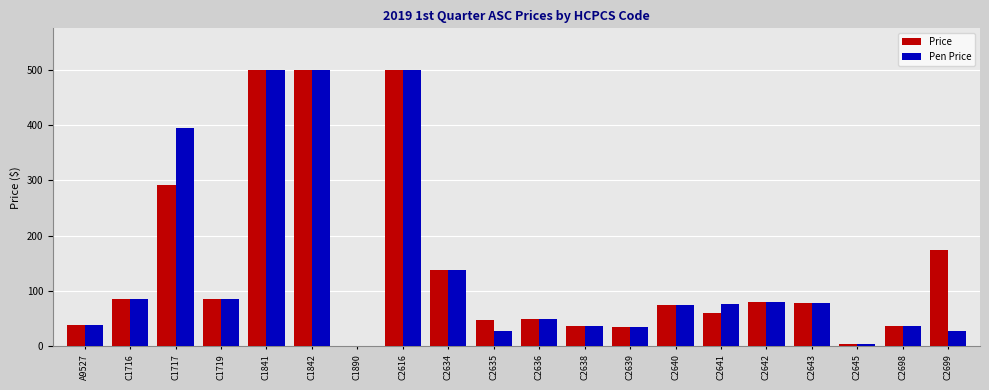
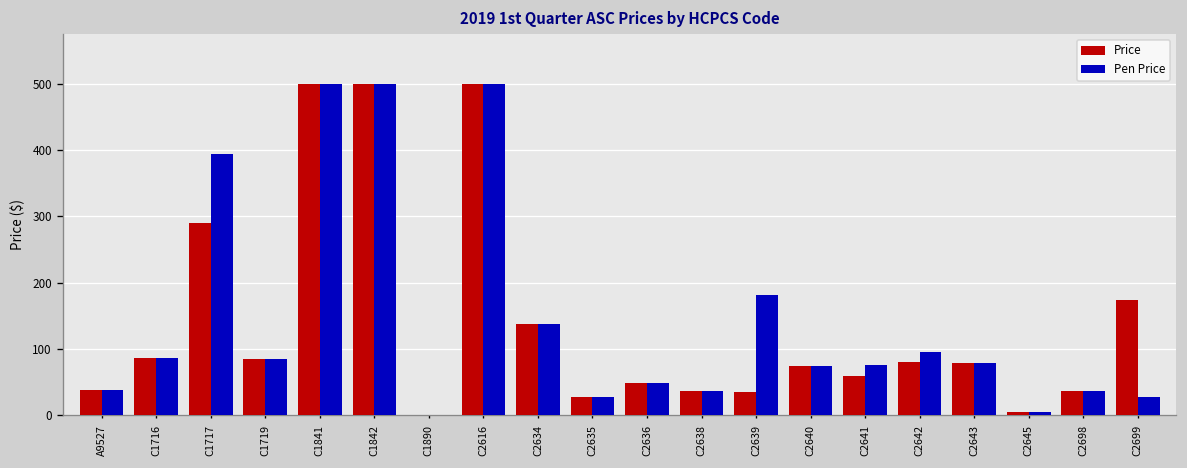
Price, C2635: 50 -> 30
Pen Price, C2639: 40 -> 180
Pen Price, C2642: 80 -> 100
